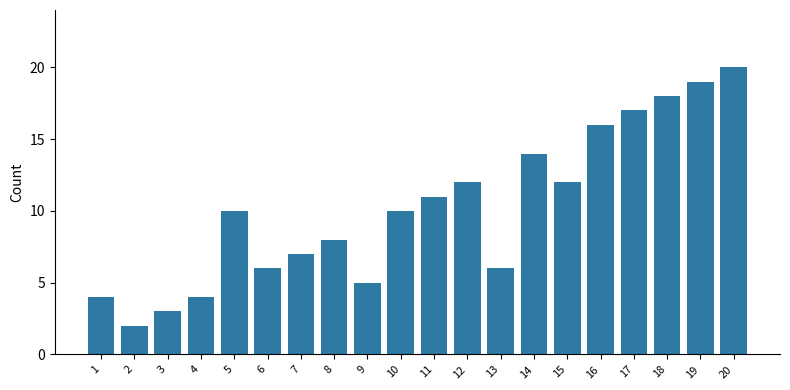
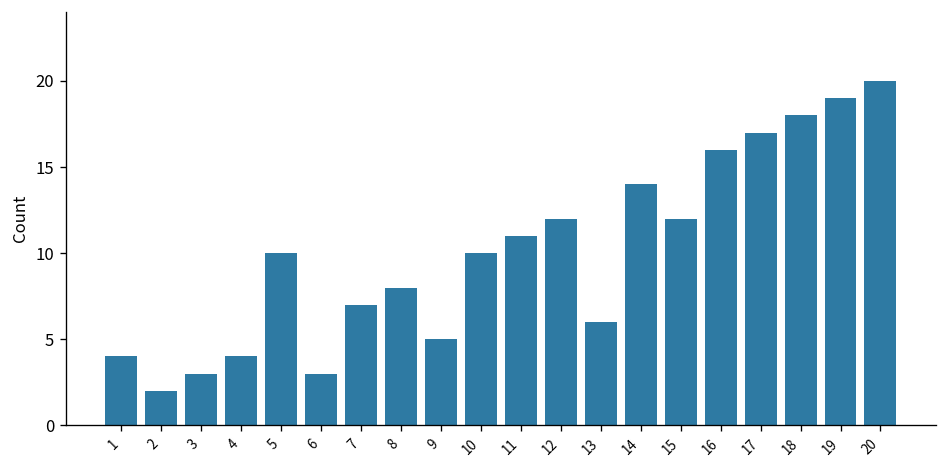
6: 6 -> 3
